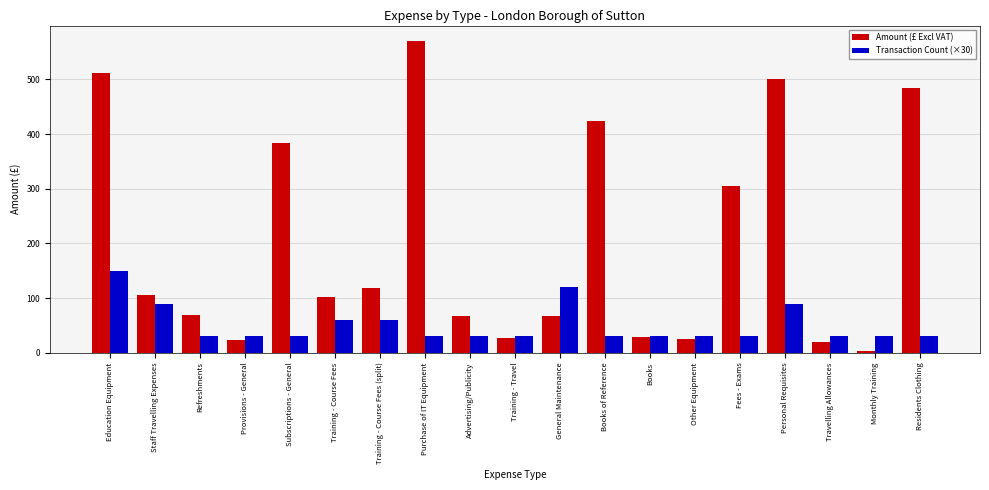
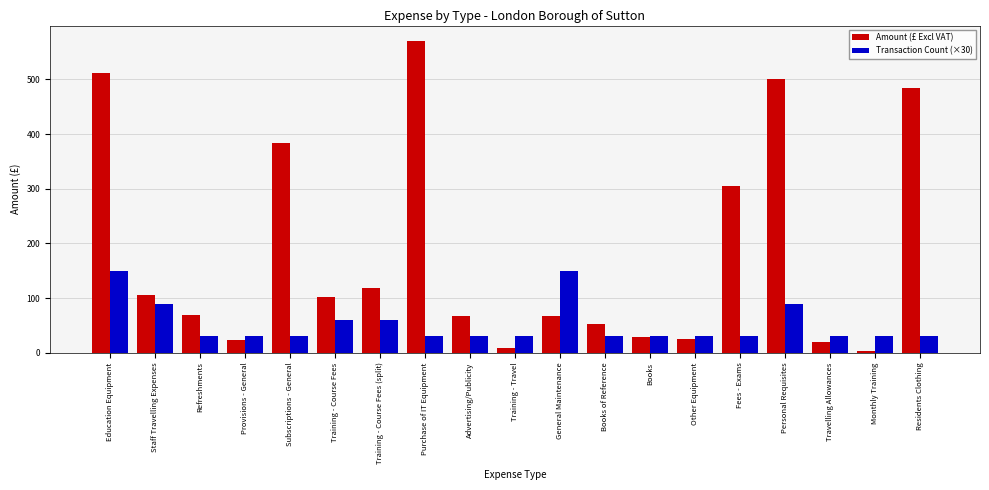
Amount (£ Excl VAT), Training - Travel: 30 -> 10
Transaction Count (×30), General Maintenance: 120 -> 150
Amount (£ Excl VAT), Books of Reference: 420 -> 50
